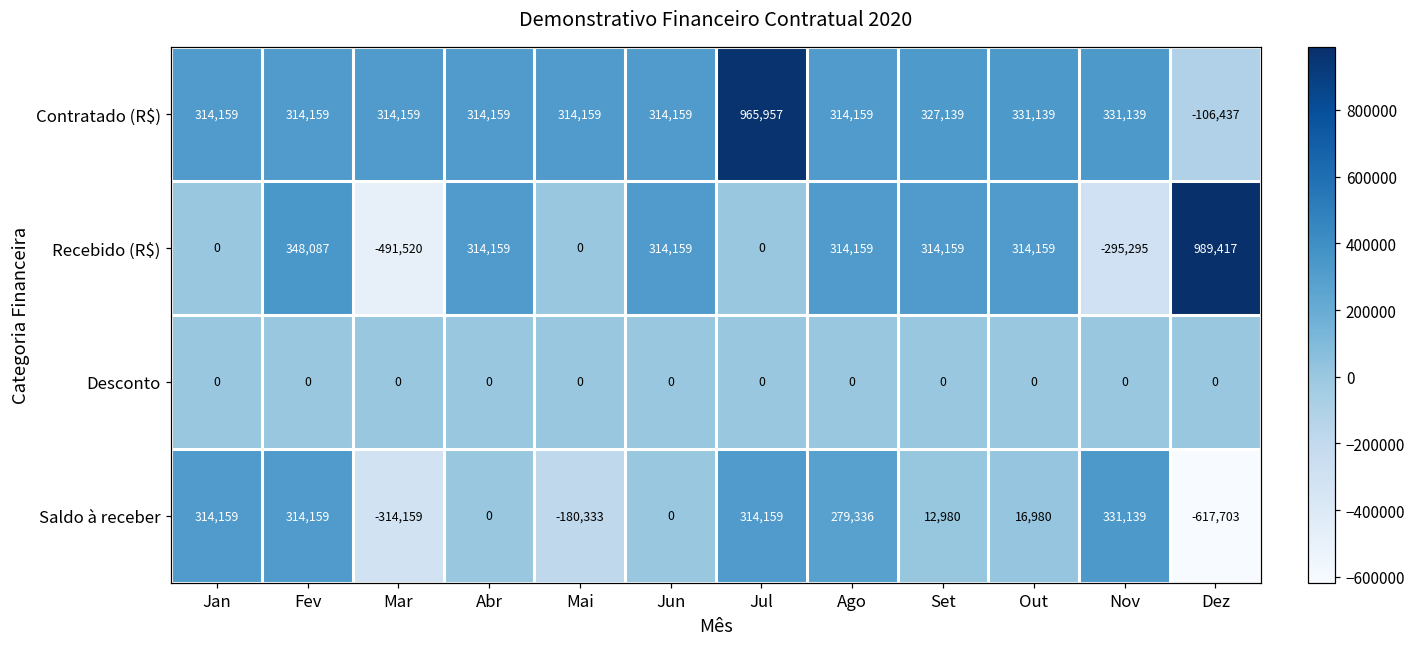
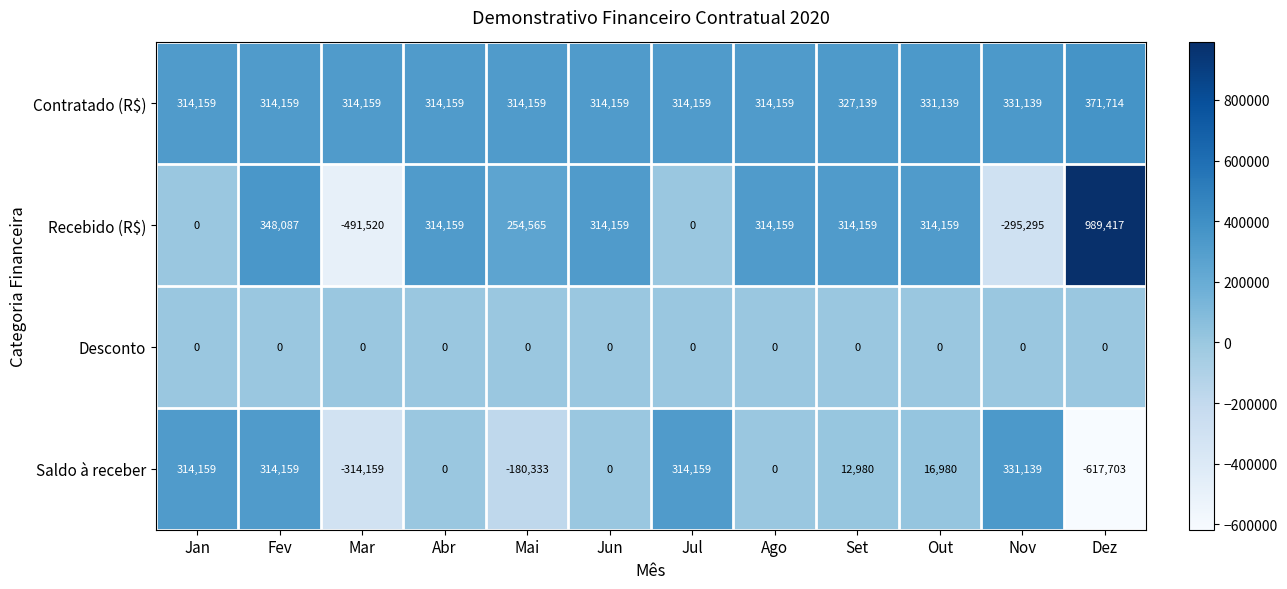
Contratado (R$), Jul: 965,957 -> 314,159
Contratado (R$), Dez: -106,437 -> 371,714
Recebido (R$), Mai: 0 -> 254,565
Saldo à receber, Ago: 279,336 -> 0
